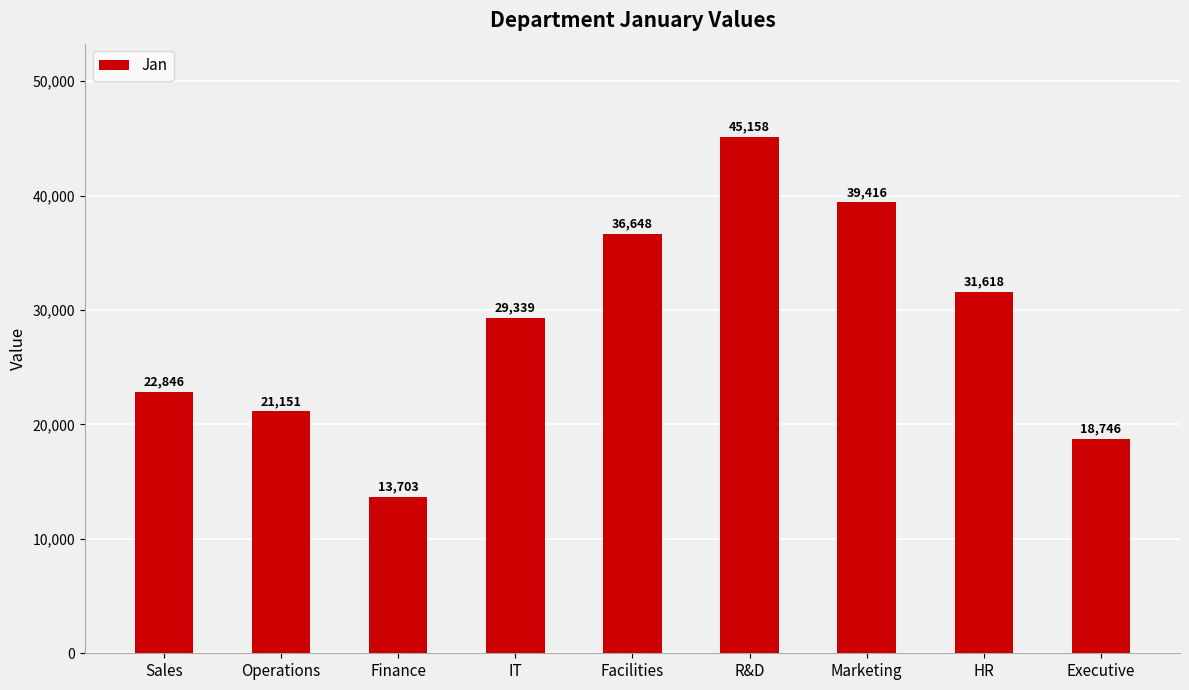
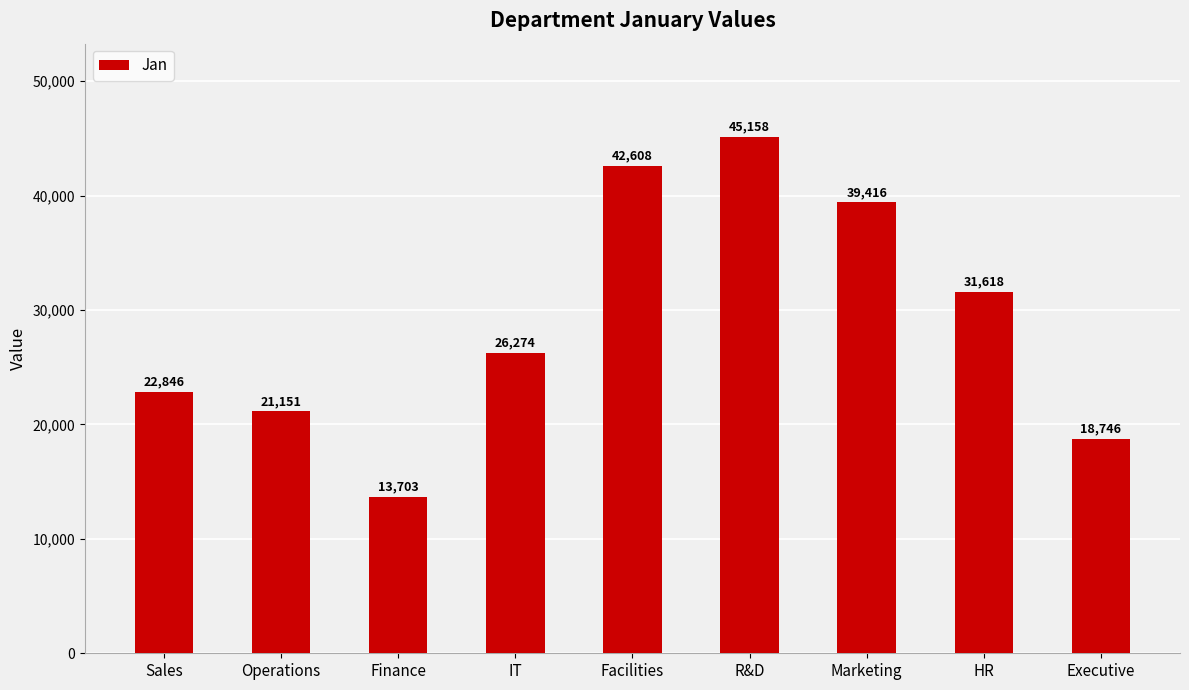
IT: 29,339 -> 26,274
Facilities: 36,648 -> 42,608
